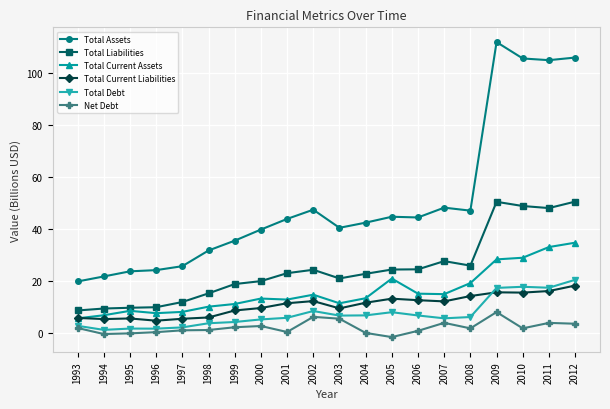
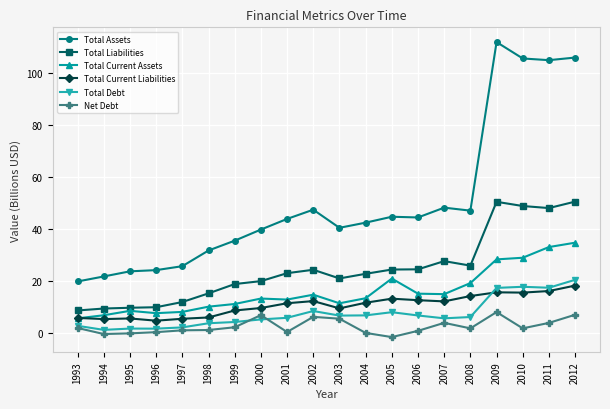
Net Debt, 2000: 3 -> 7
Net Debt, 2012: 4 -> 7
